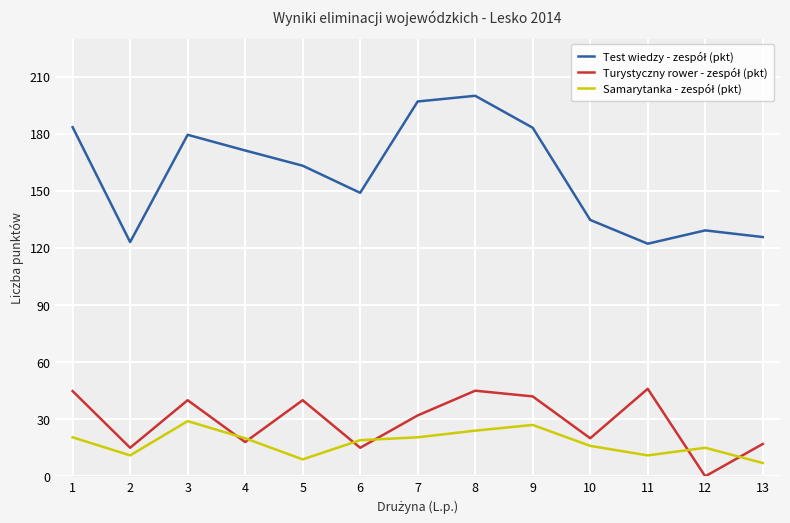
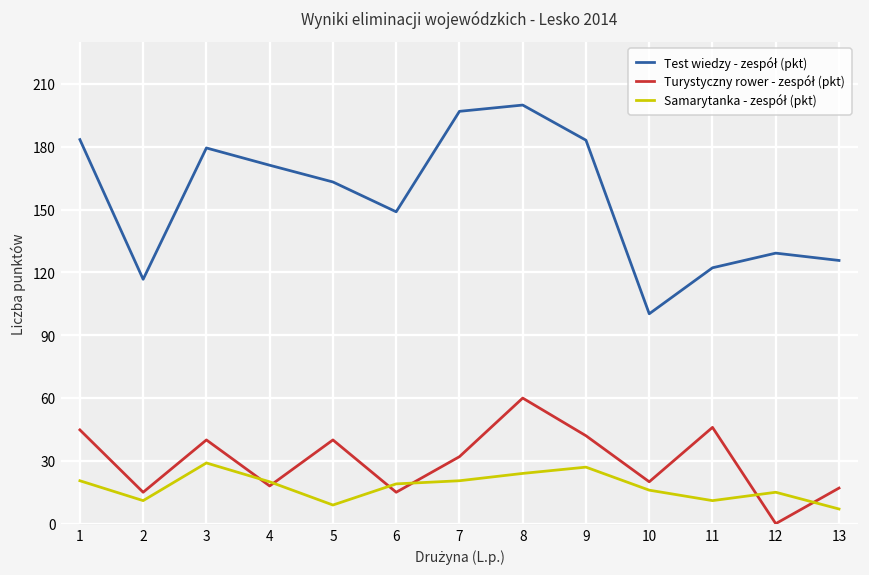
Test wiedzy - zespół (pkt), 2: 123 -> 117
Turystyczny rower - zespół (pkt), 8: 45 -> 60
Test wiedzy - zespół (pkt), 10: 135 -> 100
